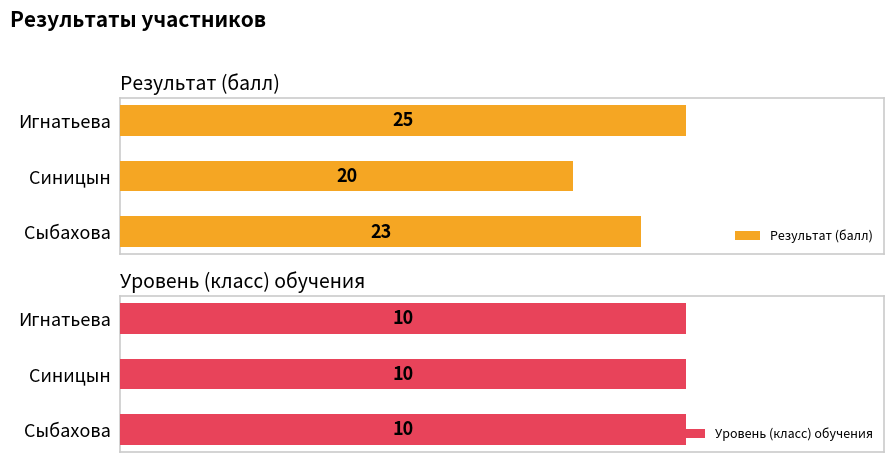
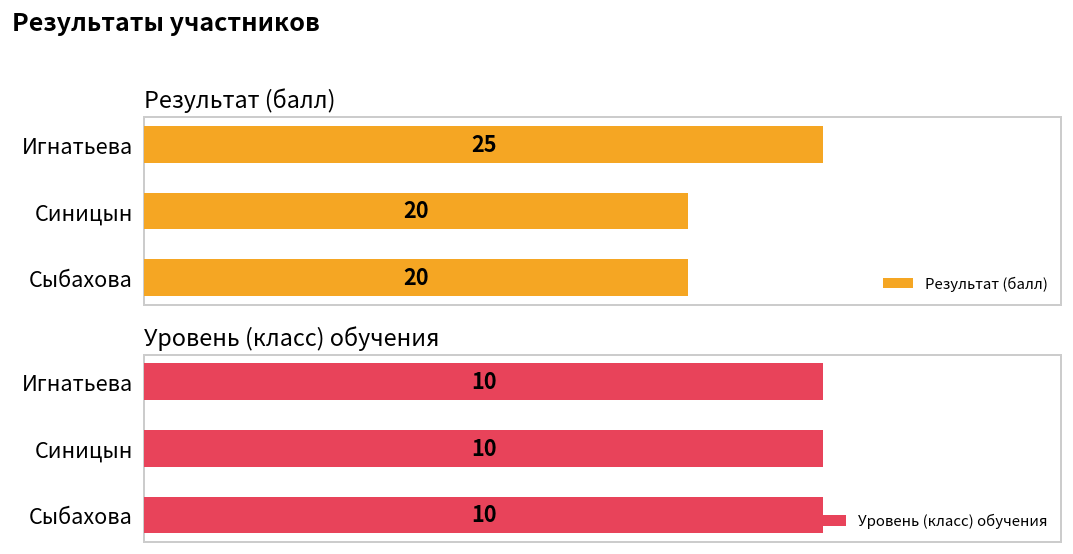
Результат (балл), Сыбахова: 23 -> 20
